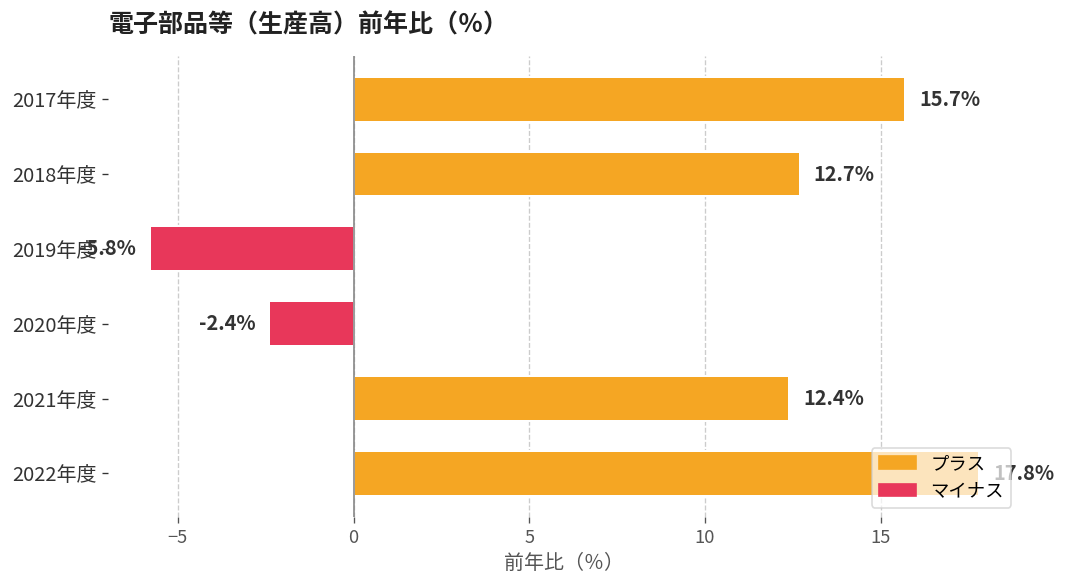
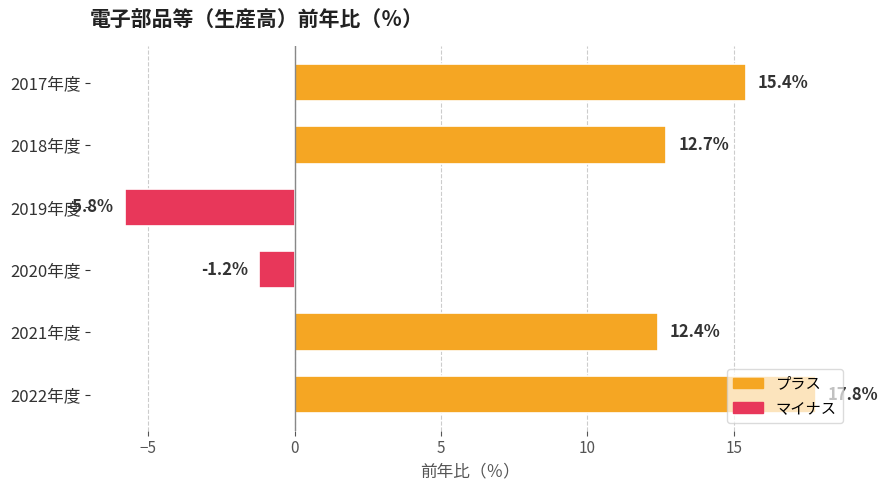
2017年度: 15.7% -> 15.4%
2020年度: -2.4% -> -1.2%
